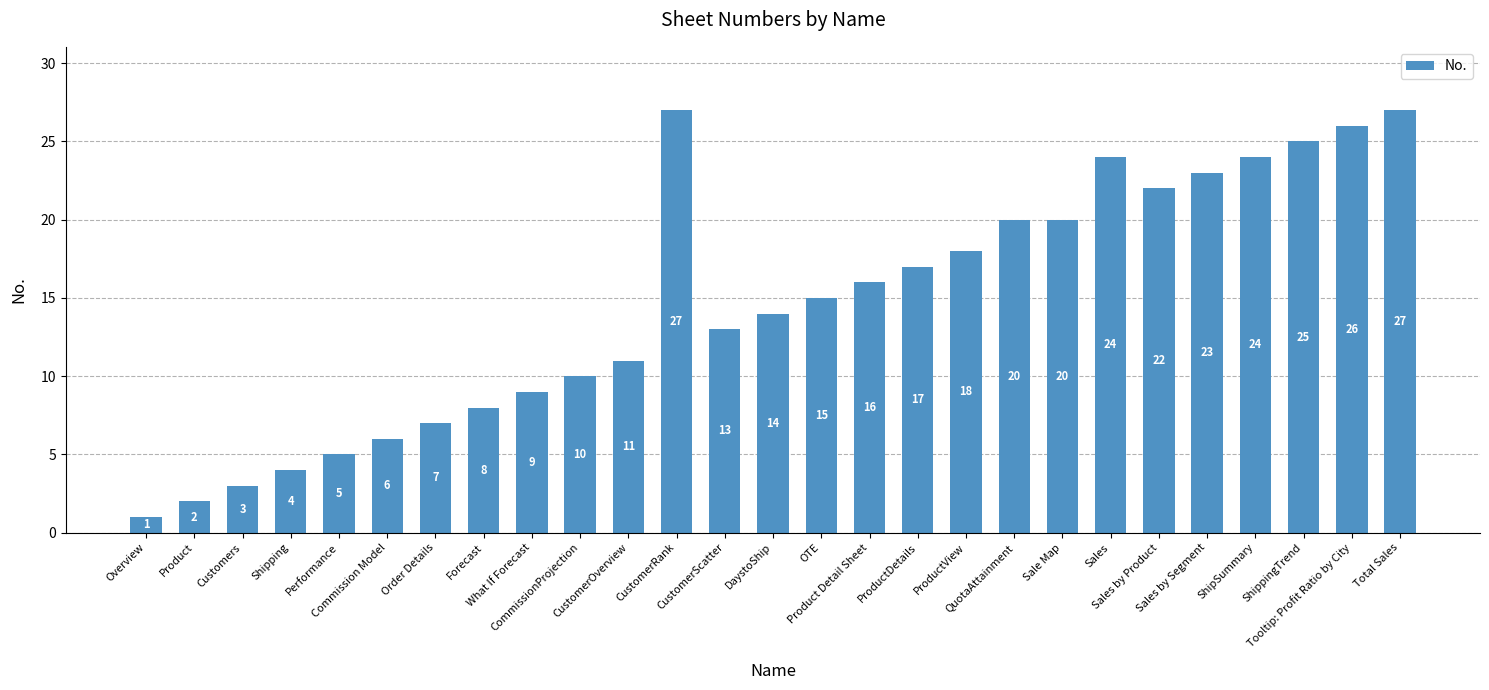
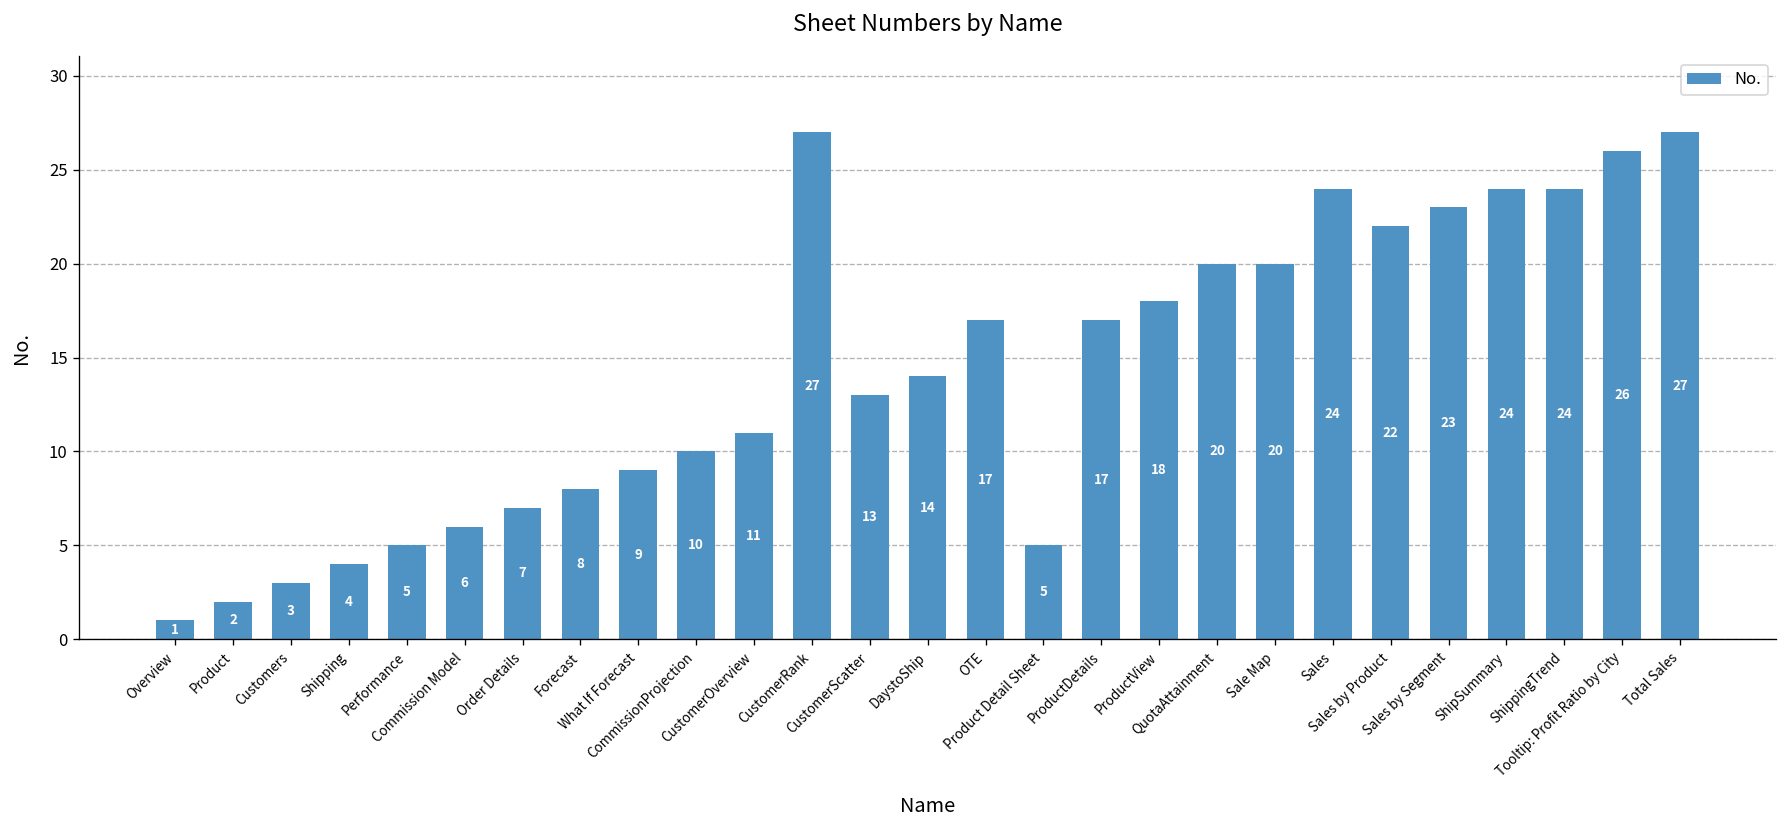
OTE: 15 -> 17
Product Detail Sheet: 16 -> 5
ShippingTrend: 25 -> 24
